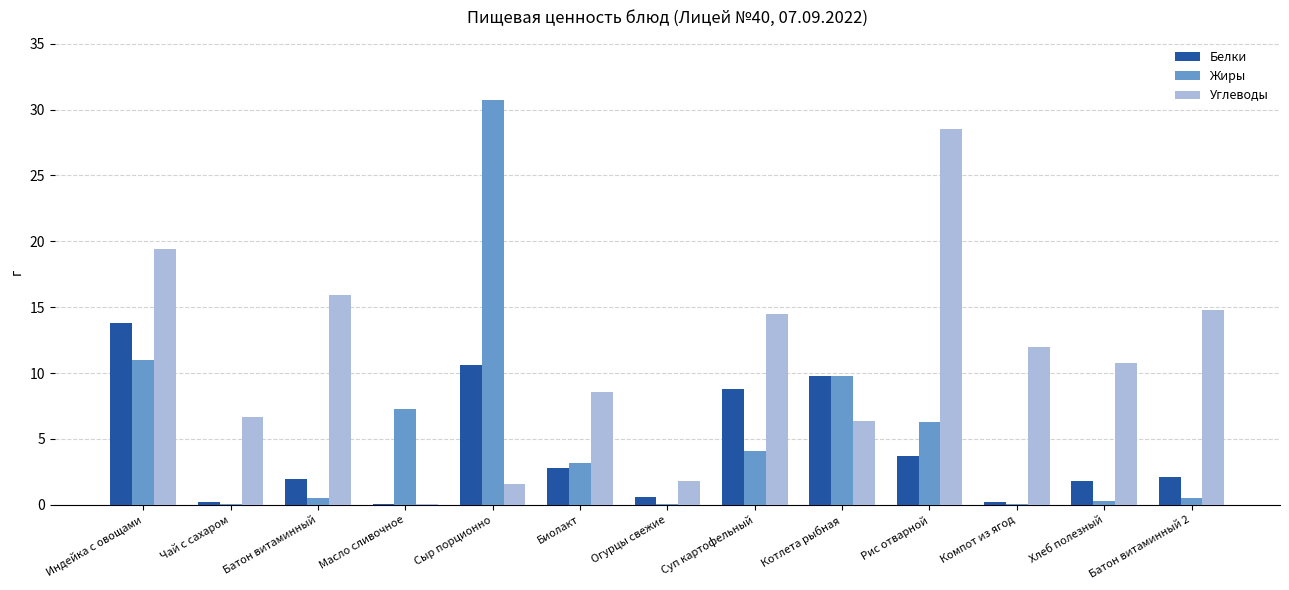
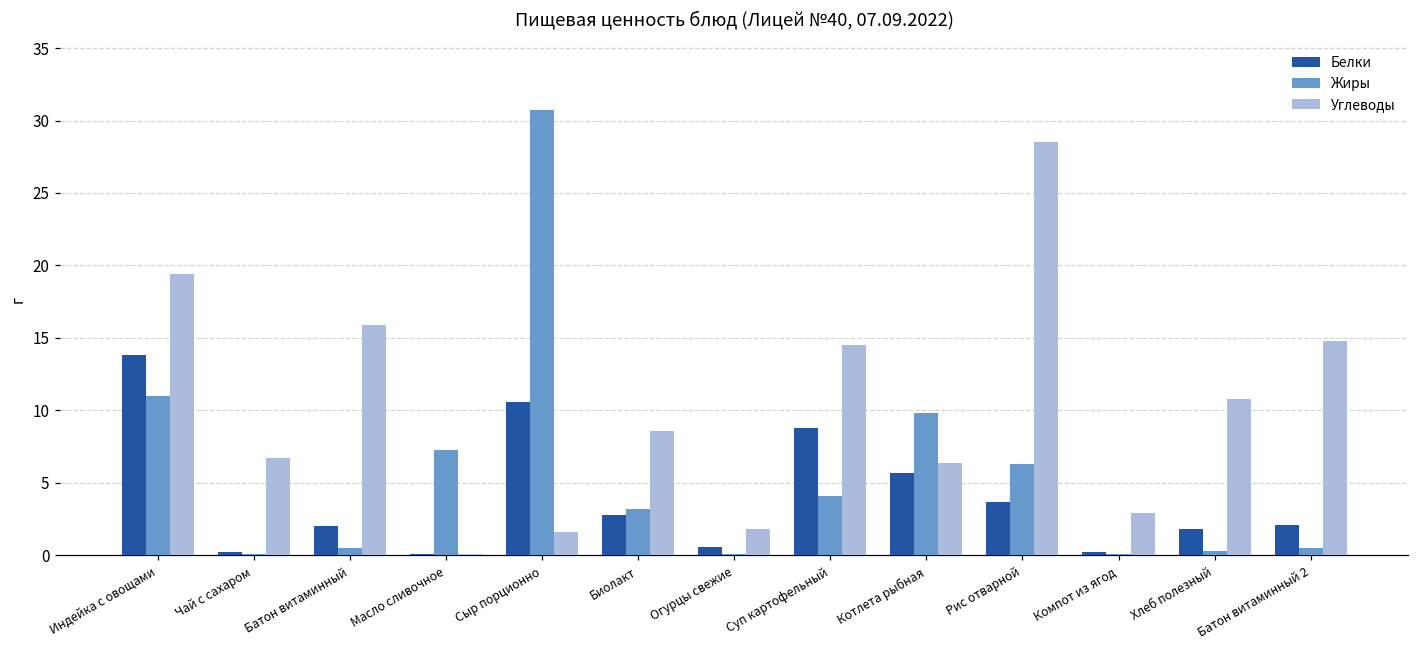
Белки, Котлета рыбная: 9.8 -> 5.7
Углеводы, Компот из ягод: 12.0 -> 2.9
